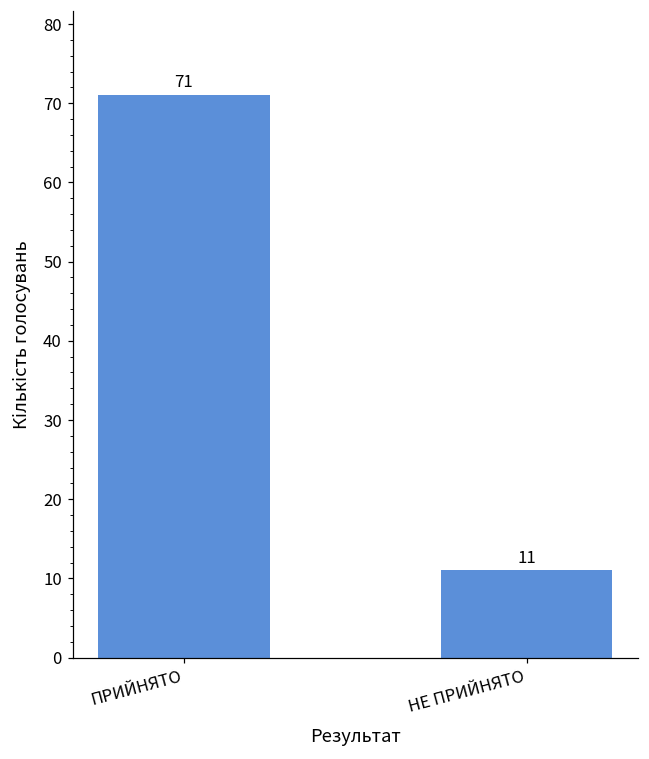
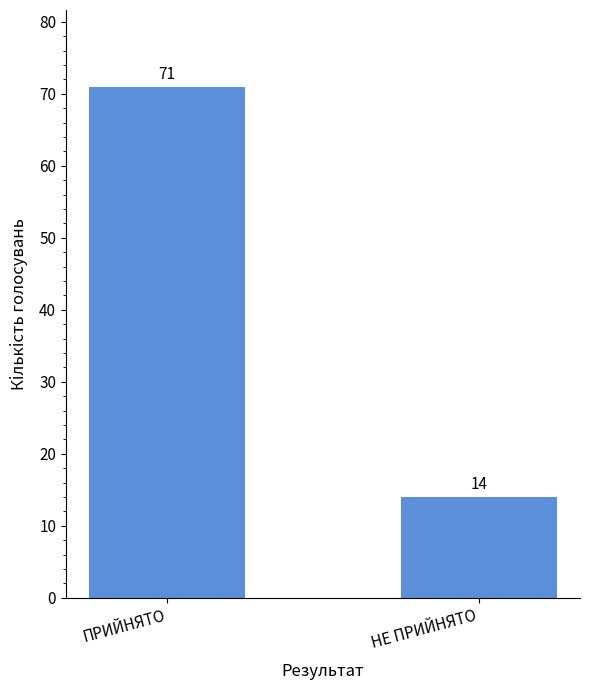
НЕ ПРИЙНЯТО: 11 -> 14
